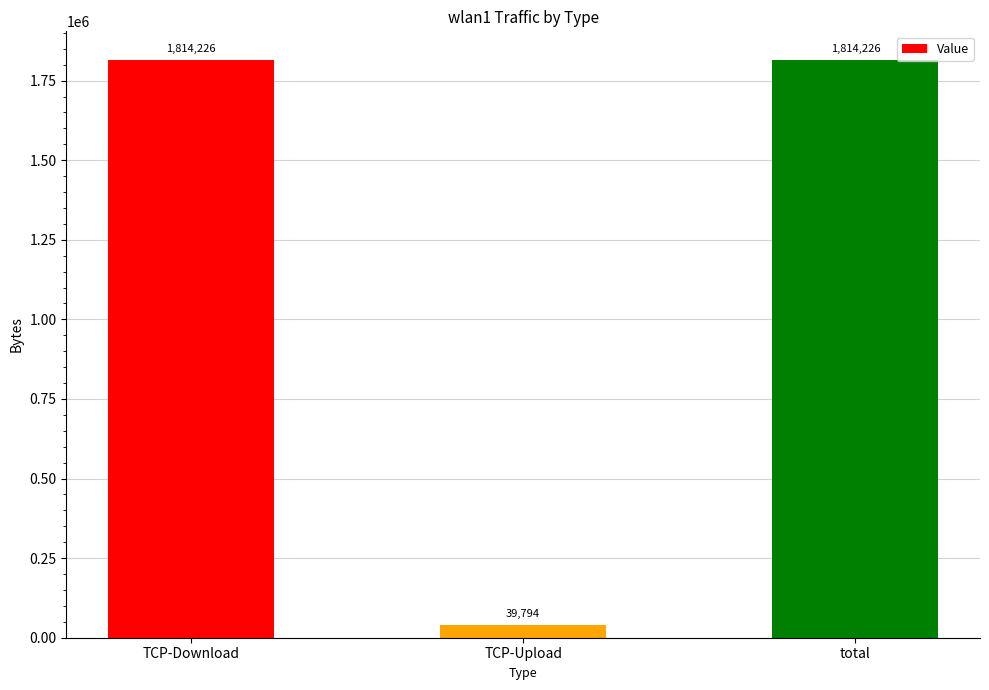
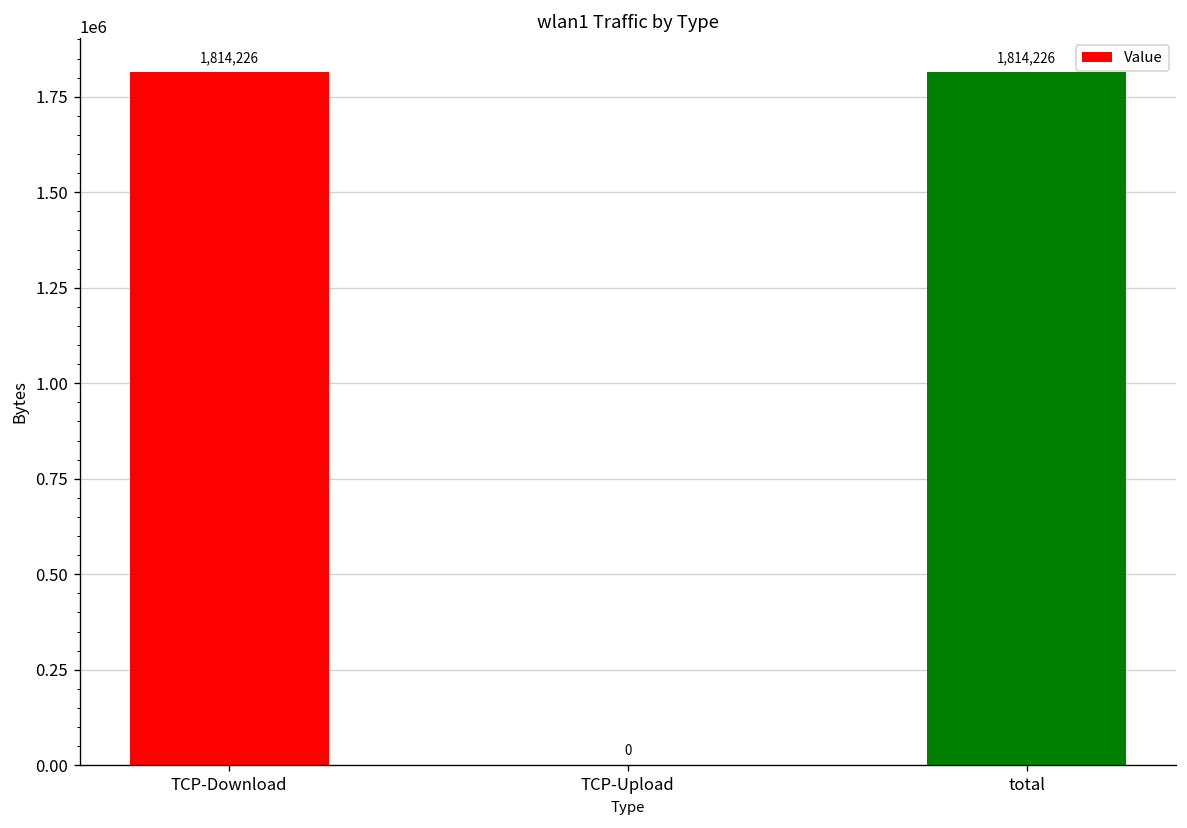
TCP-Upload: 39,794 -> 0
